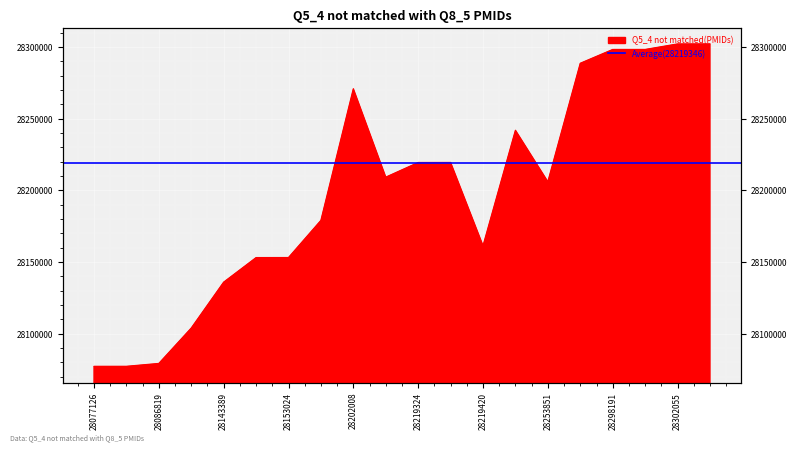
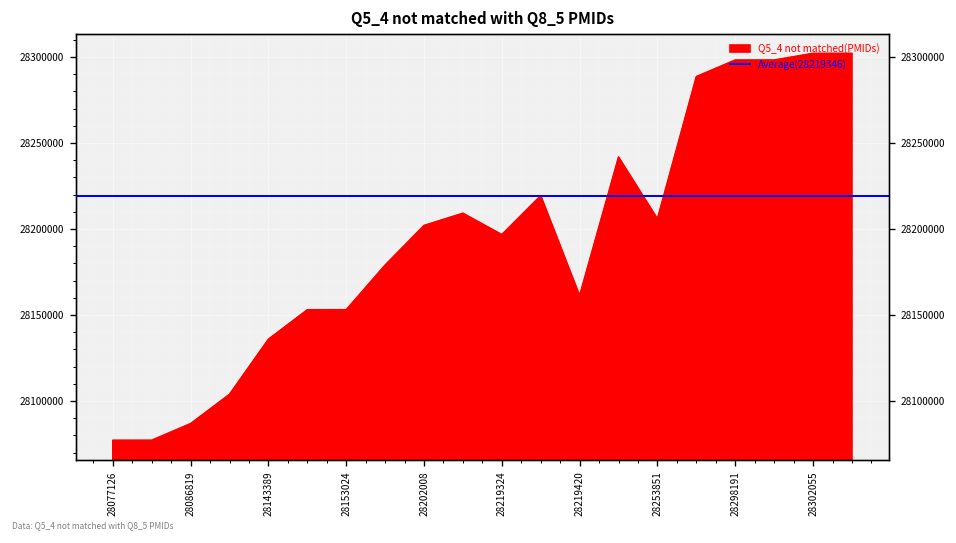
28086819: 28079000 -> 28087000
28202008: 28271000 -> 28202000
28219324: 28219000 -> 28197000
